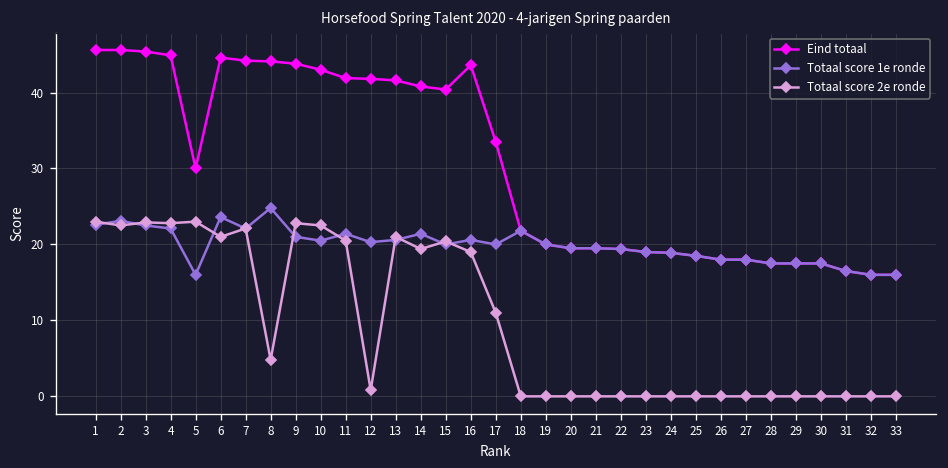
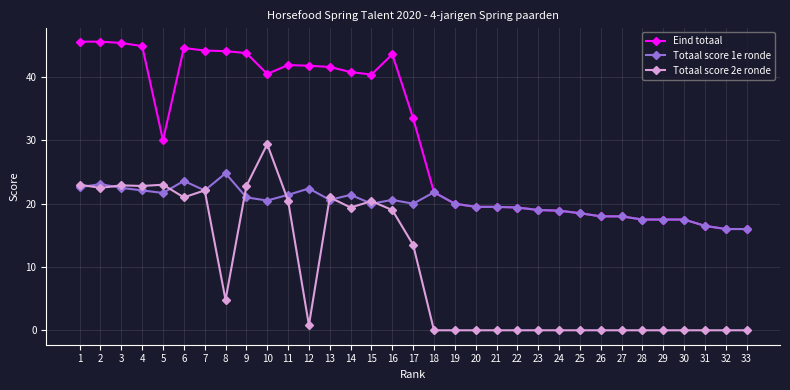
Totaal score 1e ronde, 5: 16 -> 22
Eind totaal, 10: 43 -> 41
Totaal score 2e ronde, 10: 23 -> 29
Totaal score 1e ronde, 12: 20 -> 22
Totaal score 2e ronde, 17: 11 -> 14
